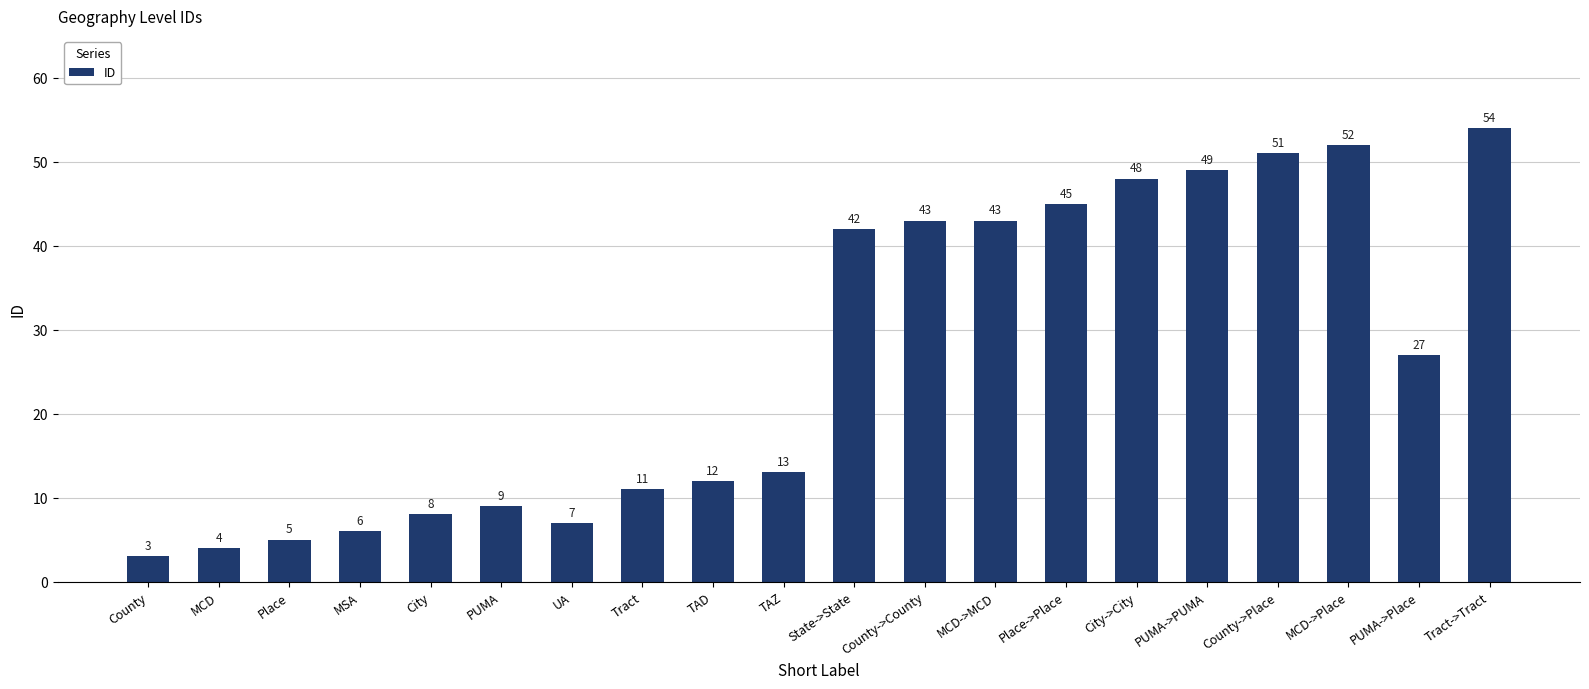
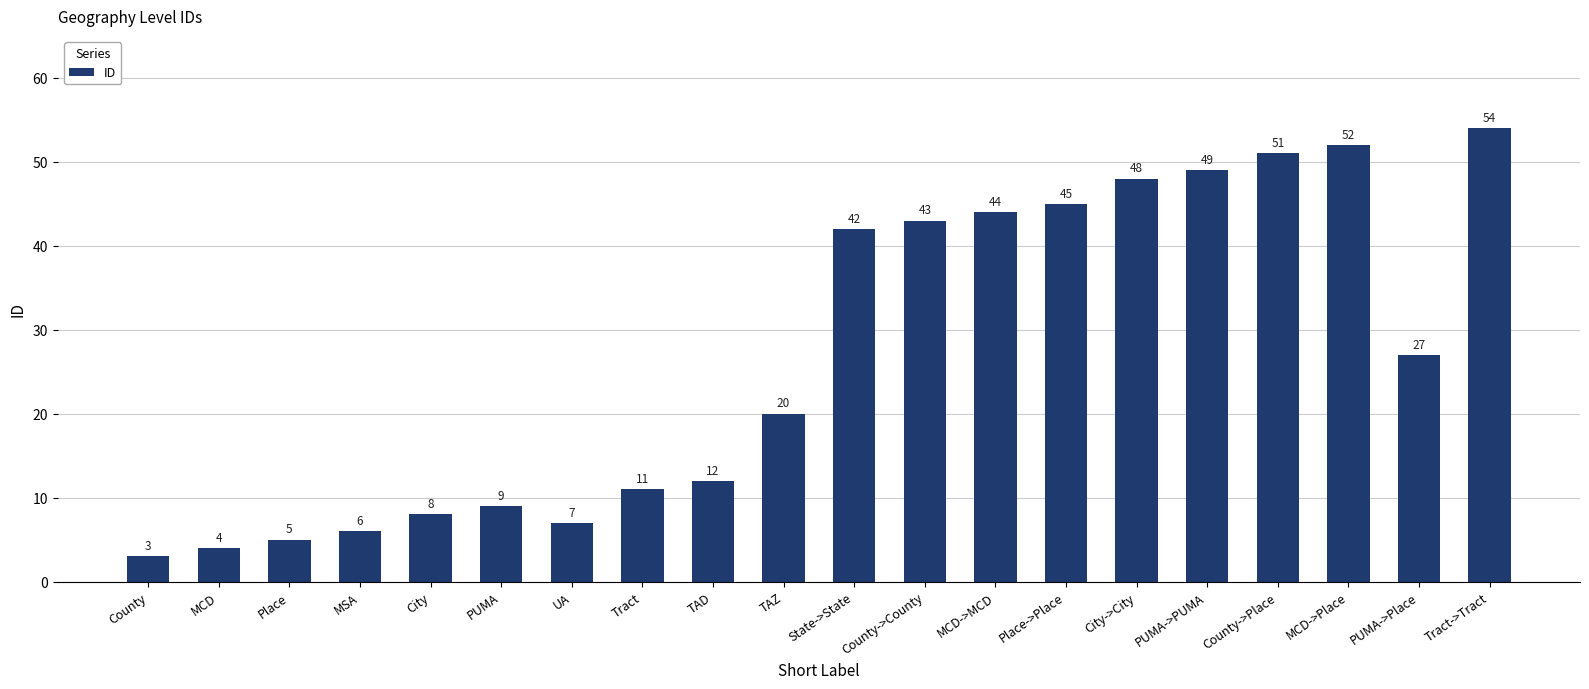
TAZ: 13 -> 20
MCD->MCD: 43 -> 44
